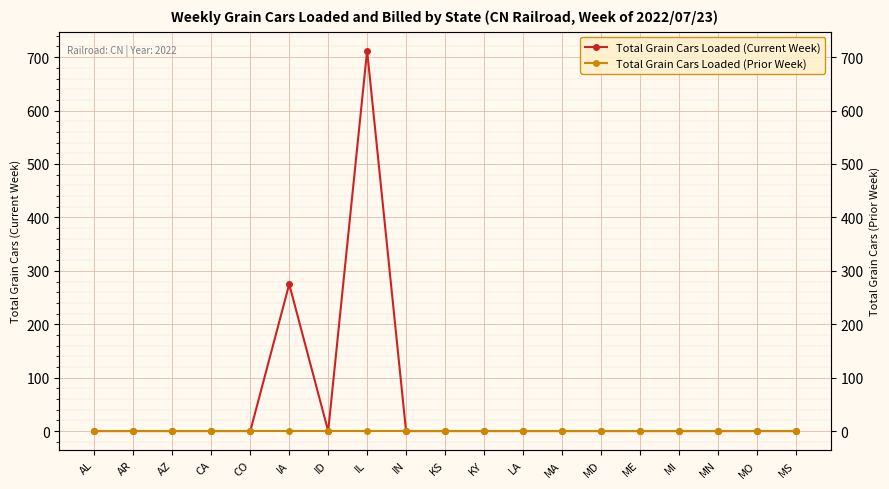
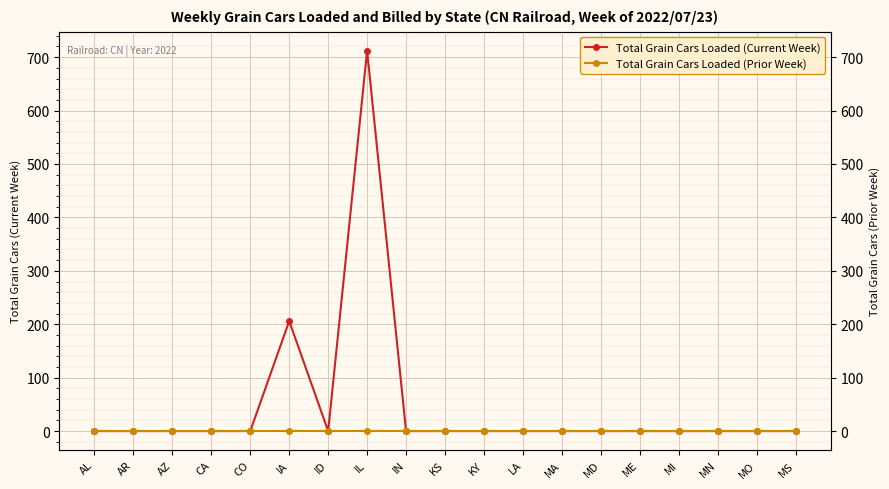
Total Grain Cars Loaded (Current Week), IA: 280 -> 210
